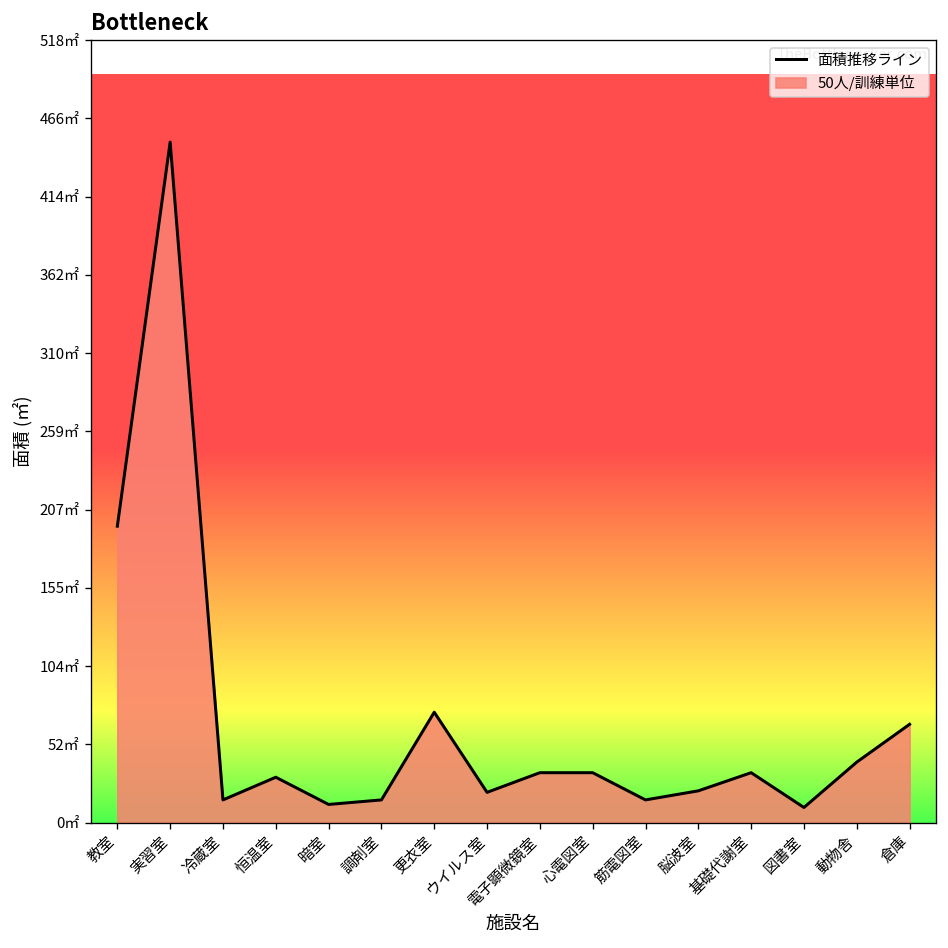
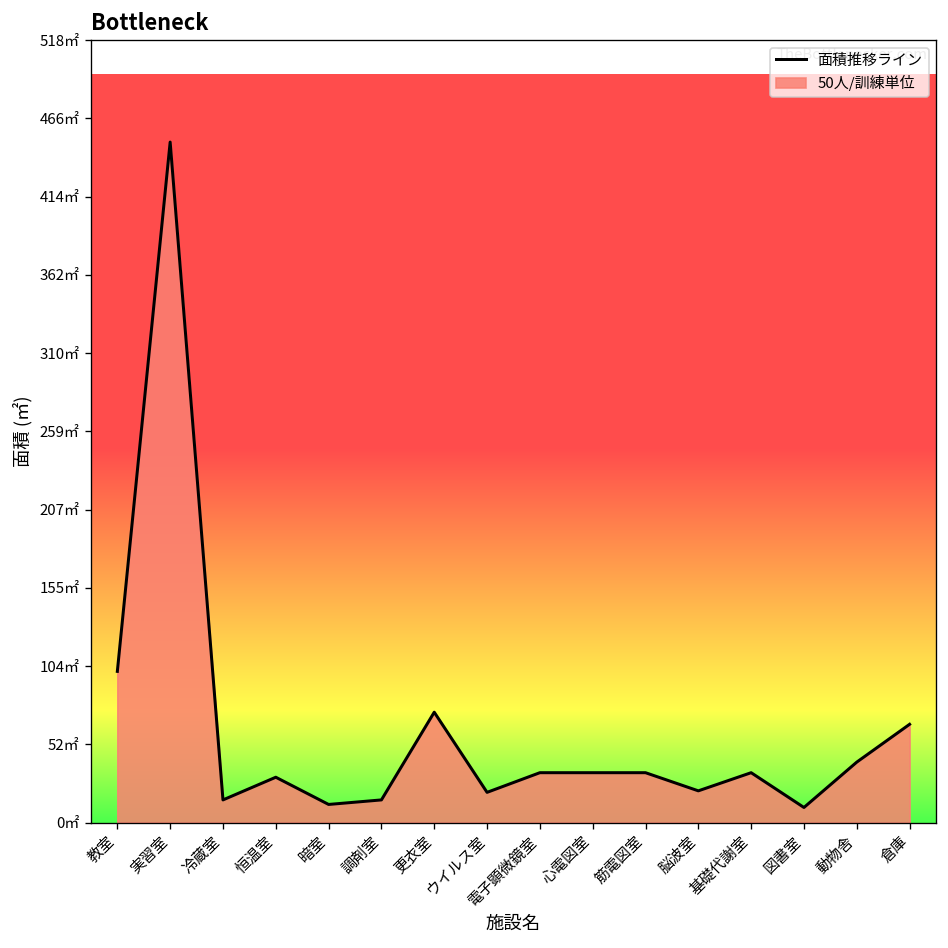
教室: 196㎡ -> 100㎡
筋電図室: 15㎡ -> 33㎡
